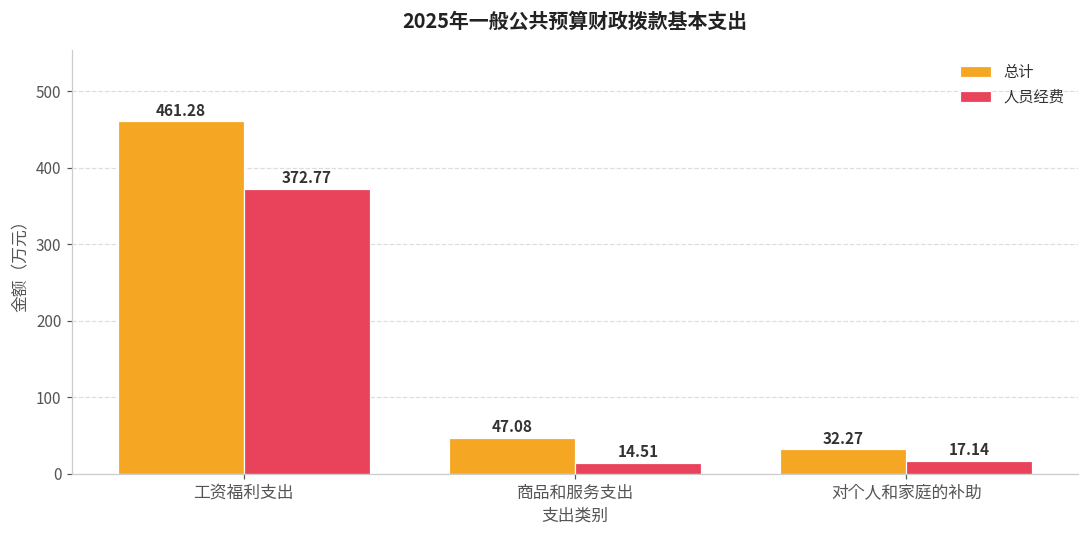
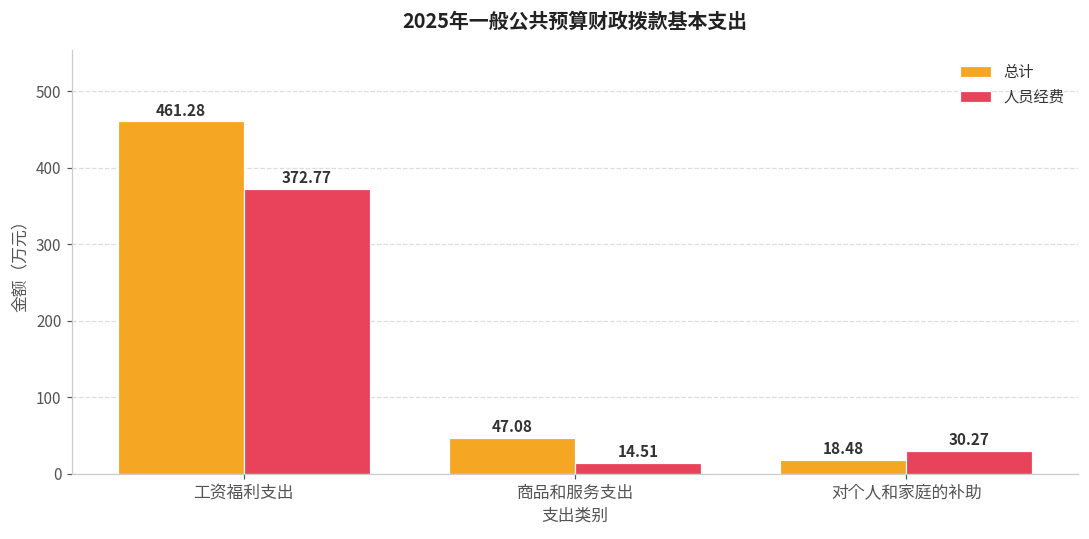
总计, 对个人和家庭的补助: 32.27 -> 18.48
人员经费, 对个人和家庭的补助: 17.14 -> 30.27
